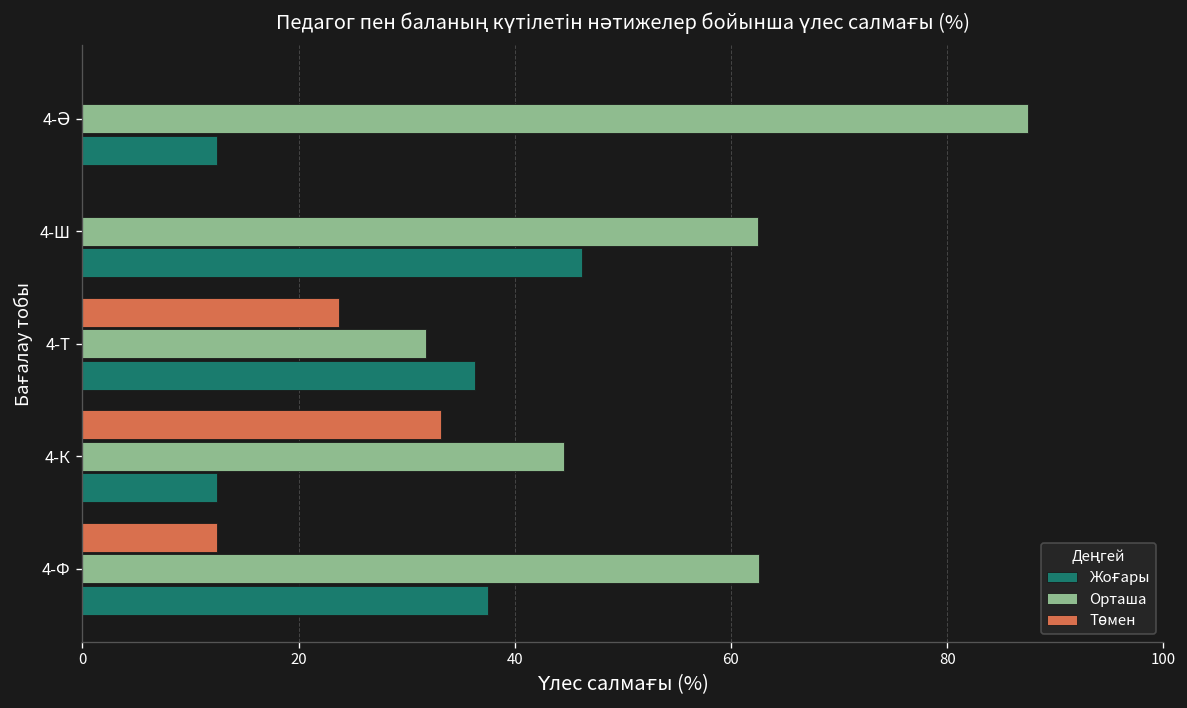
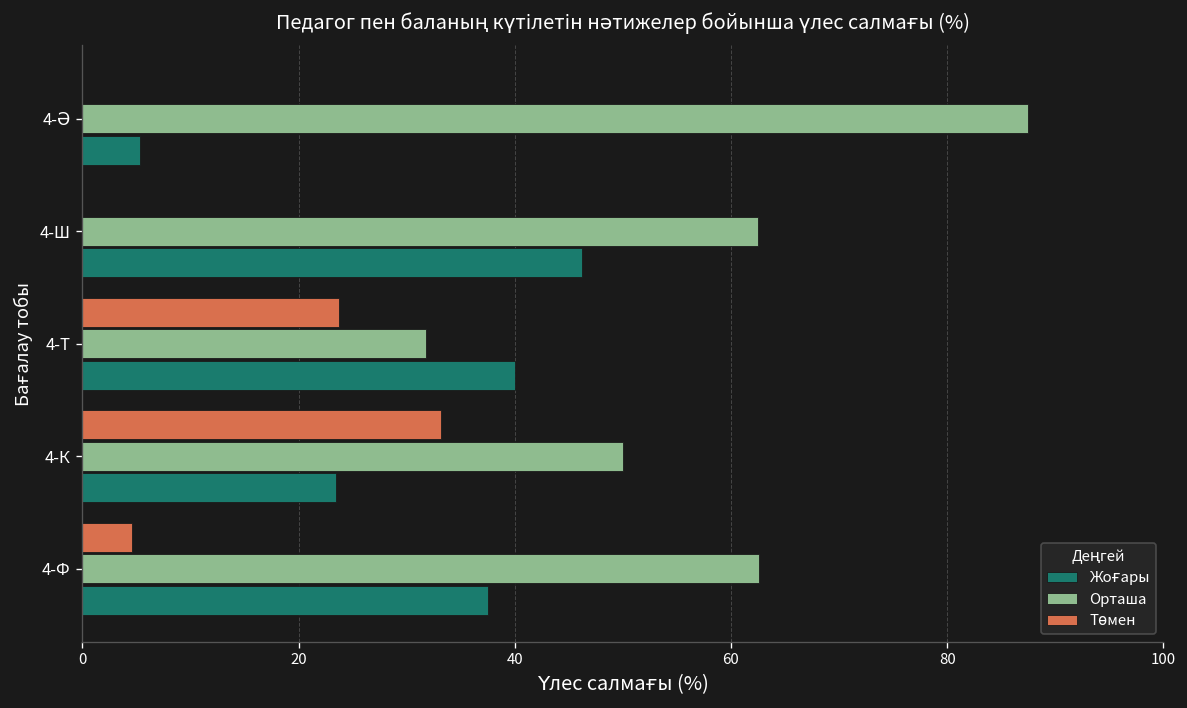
Жоғары, 4-Ә: 13 -> 5
Жоғары, 4-Т: 36 -> 40
Орташа, 4-К: 45 -> 50
Жоғары, 4-К: 13 -> 24
Төмен, 4-Ф: 13 -> 5
